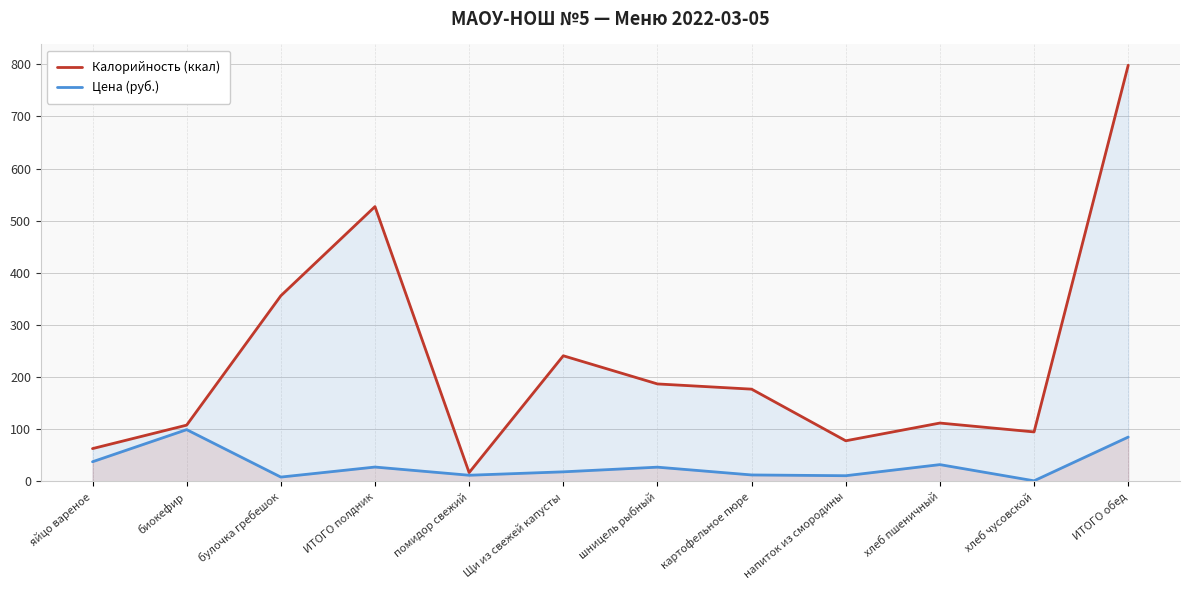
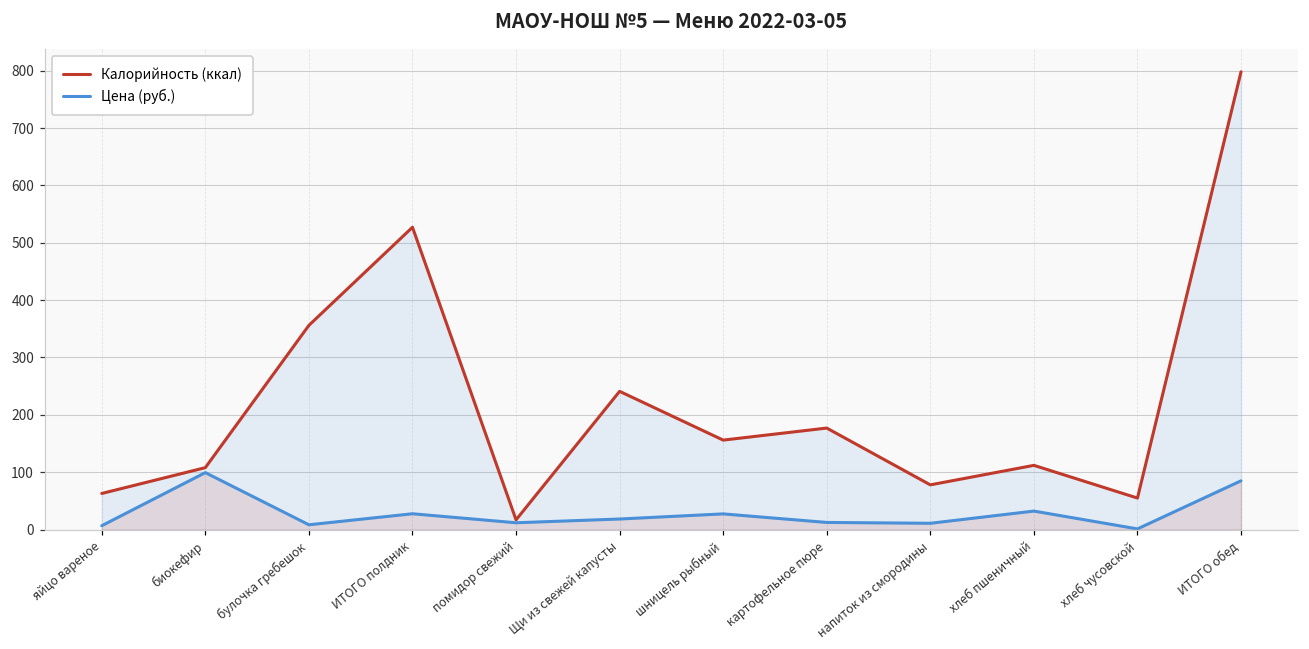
Цена (руб.), яйцо вареное: 40 -> 10
Калорийность (ккал), шницель рыбный: 190 -> 160
Калорийность (ккал), хлеб чусовской: 100 -> 60
